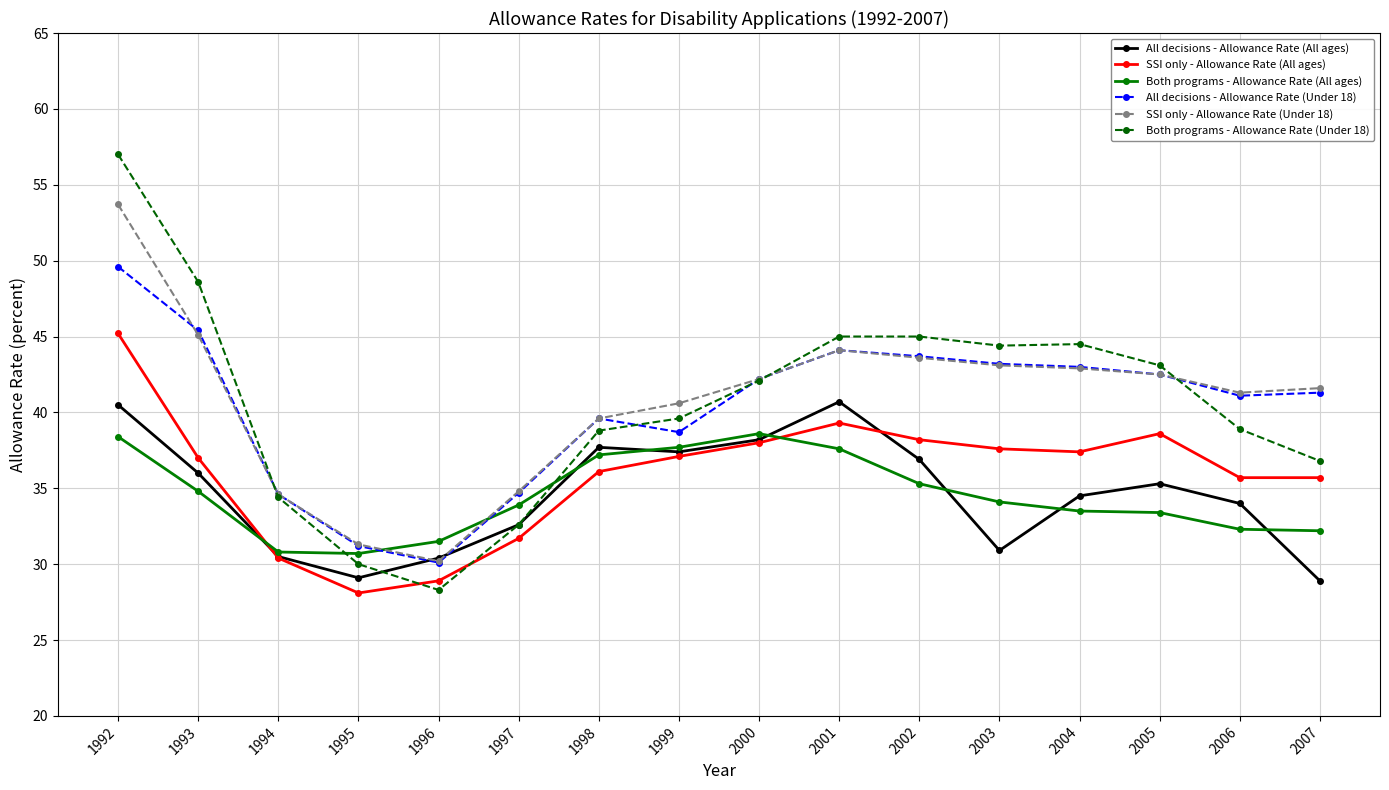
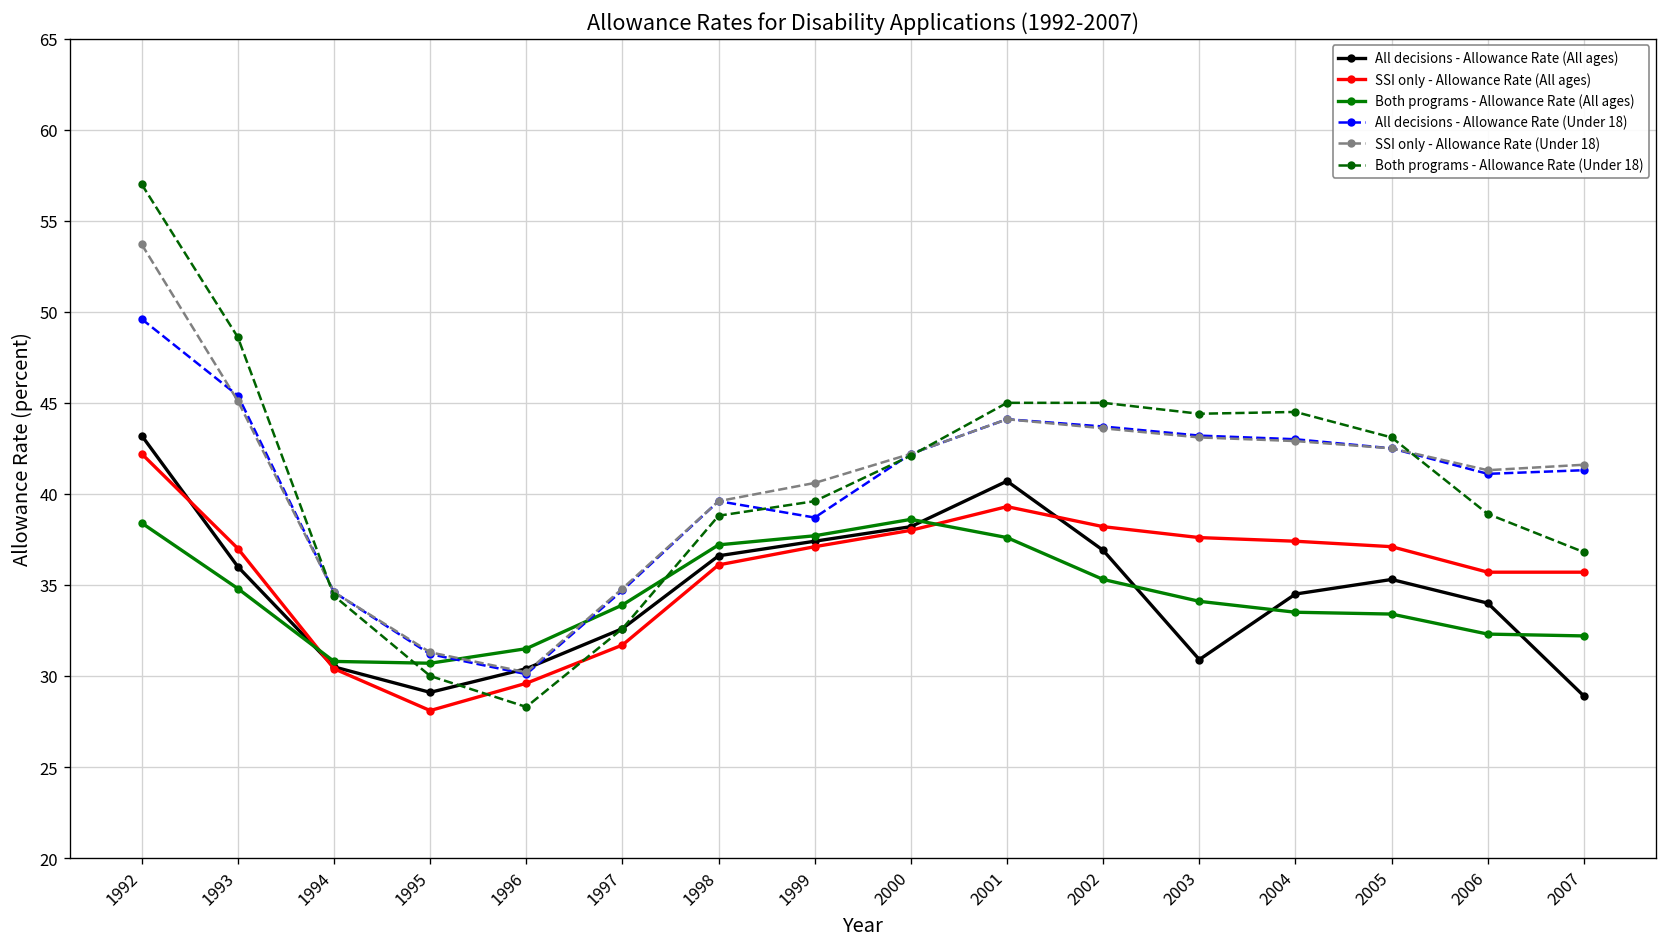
All decisions - Allowance Rate (All ages), 1992: 40.5 -> 43.2
SSI only - Allowance Rate (All ages), 1992: 45.2 -> 42.2
SSI only - Allowance Rate (All ages), 1996: 28.9 -> 29.6
All decisions - Allowance Rate (All ages), 1998: 37.7 -> 36.6
SSI only - Allowance Rate (All ages), 2005: 38.6 -> 37.1
